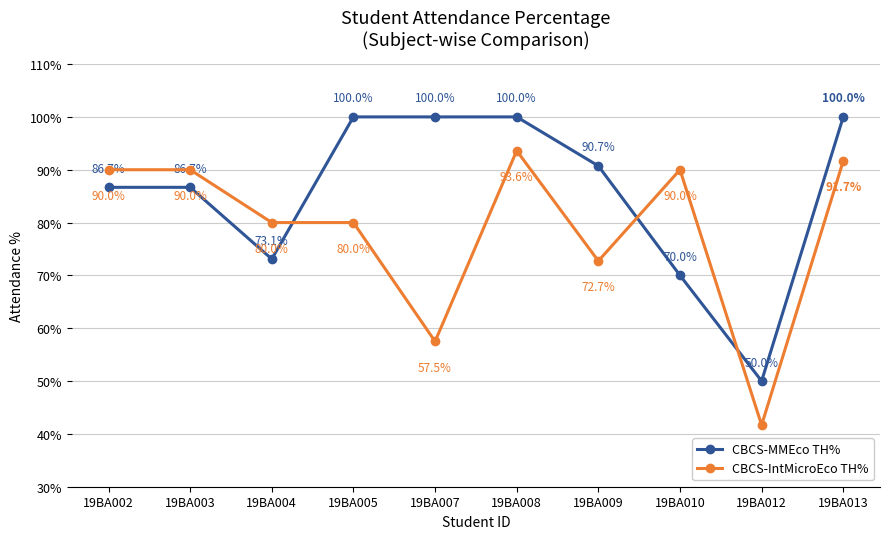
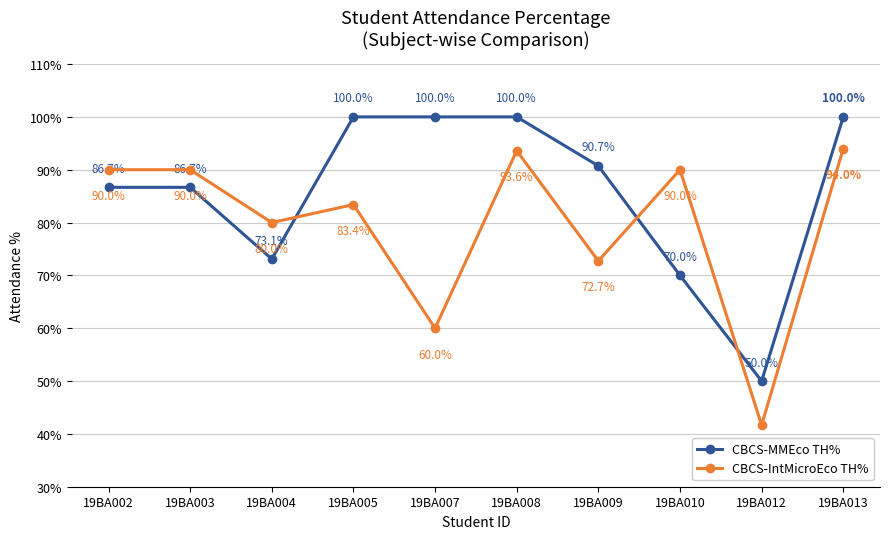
CBCS-IntMicroEco TH%, 19BA005: 80.0% -> 83.4%
CBCS-IntMicroEco TH%, 19BA007: 57.5% -> 60.0%
CBCS-IntMicroEco TH%, 19BA013: 91.7% -> 94.0%
